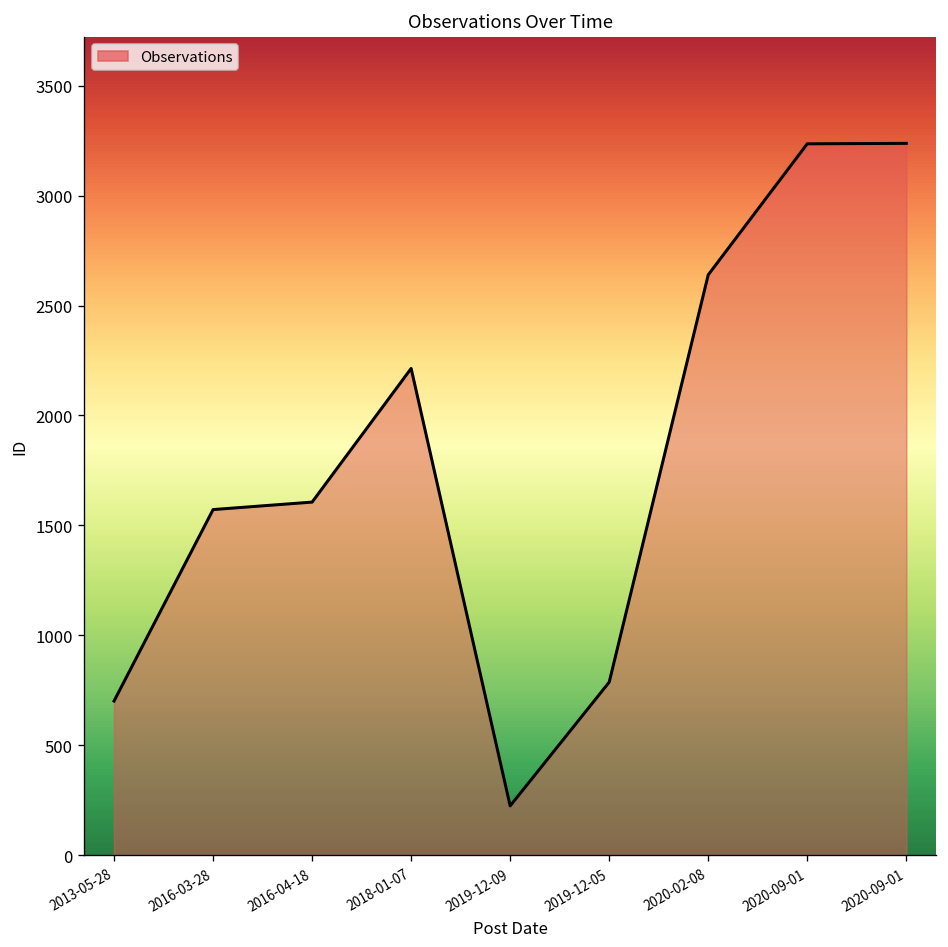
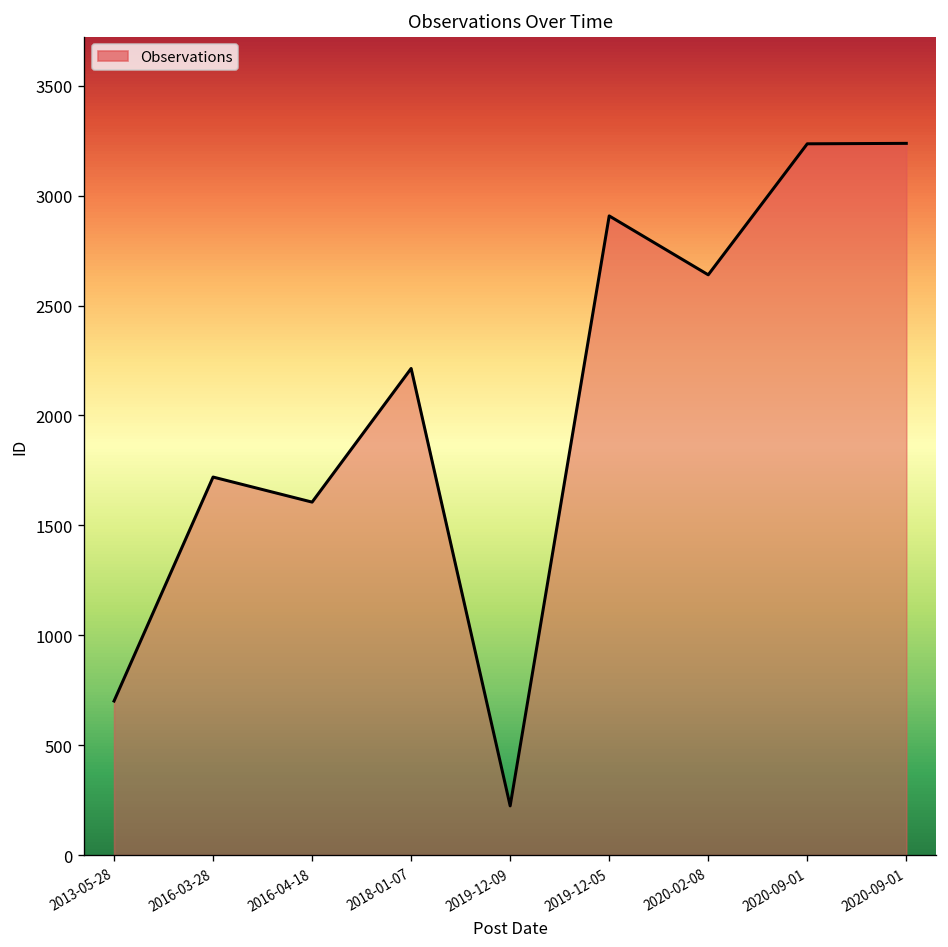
2016-03-28: 1570 -> 1720
2019-12-05: 790 -> 2910
